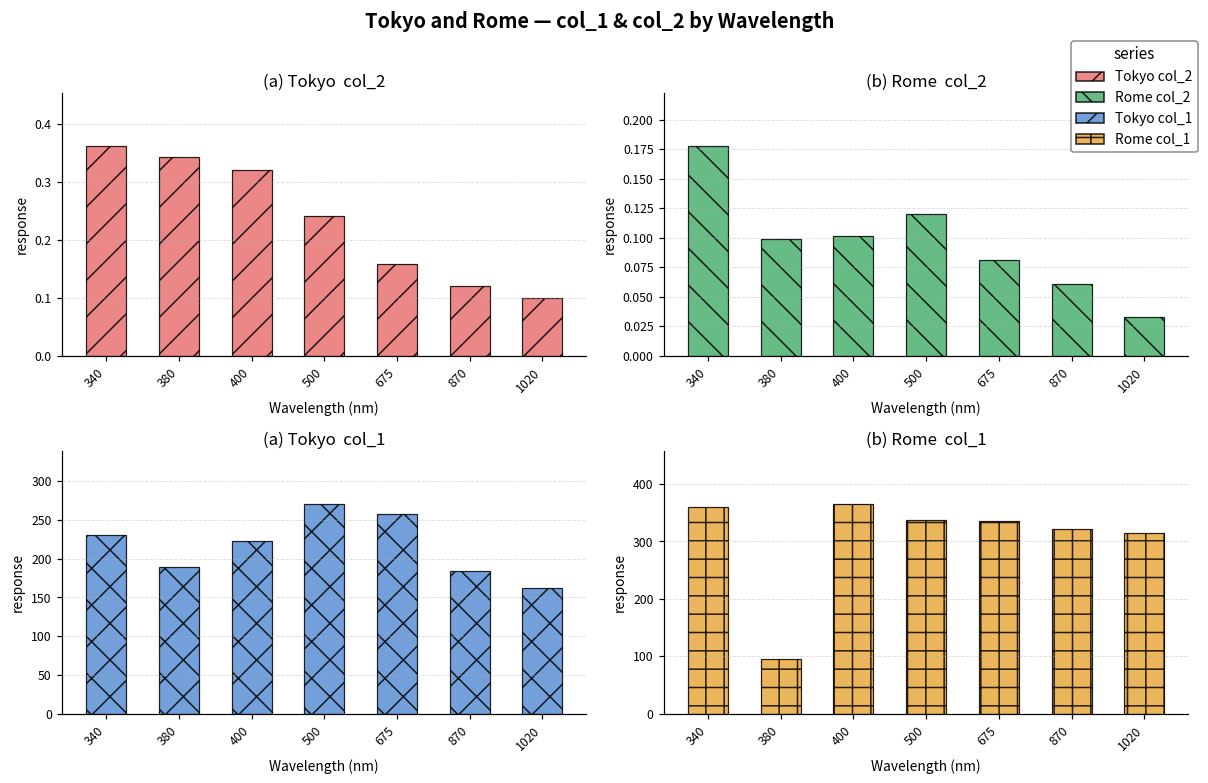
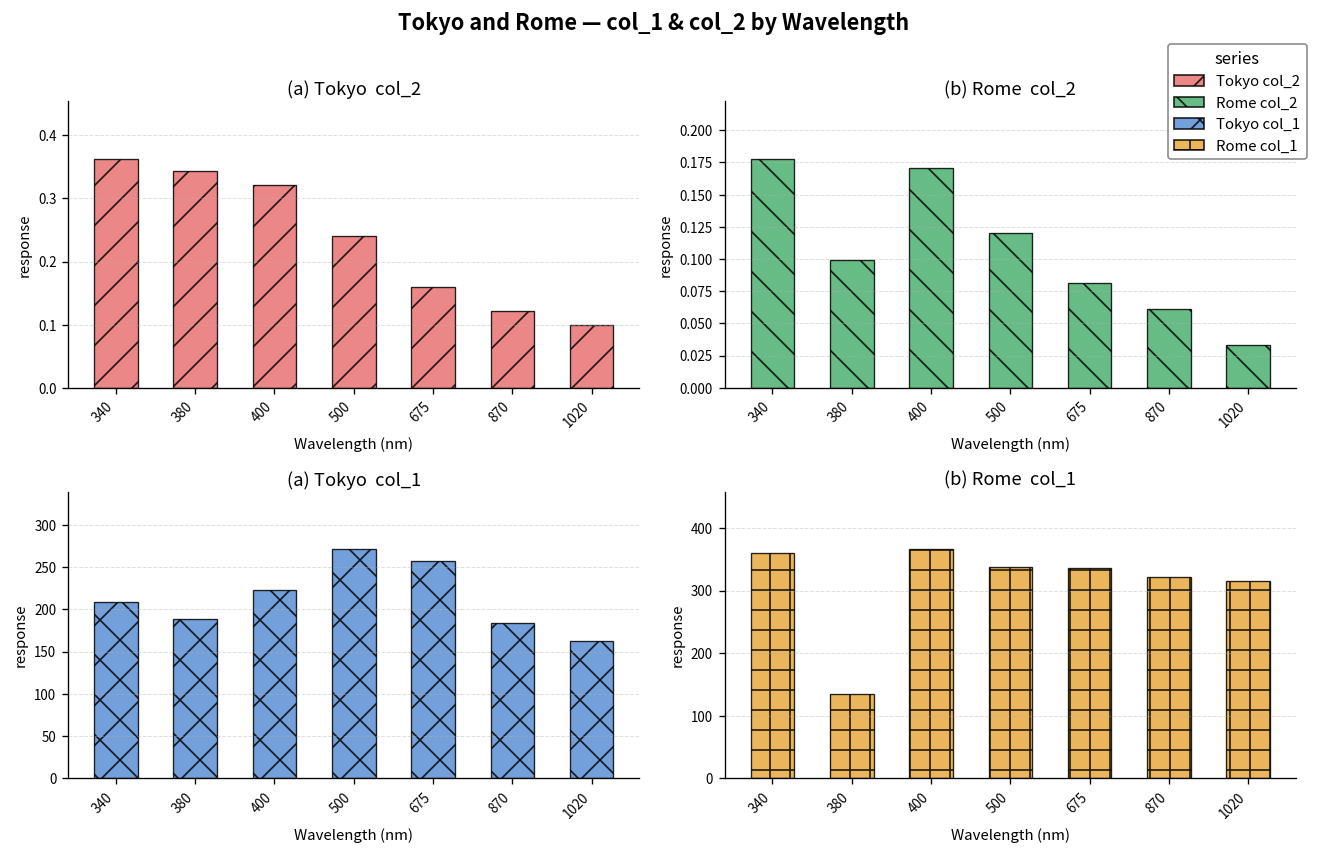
(b) Rome col_2, 400: 0.101 -> 0.171
(a) Tokyo col_1, 340: 230 -> 210
(b) Rome col_1, 380: 100 -> 140
